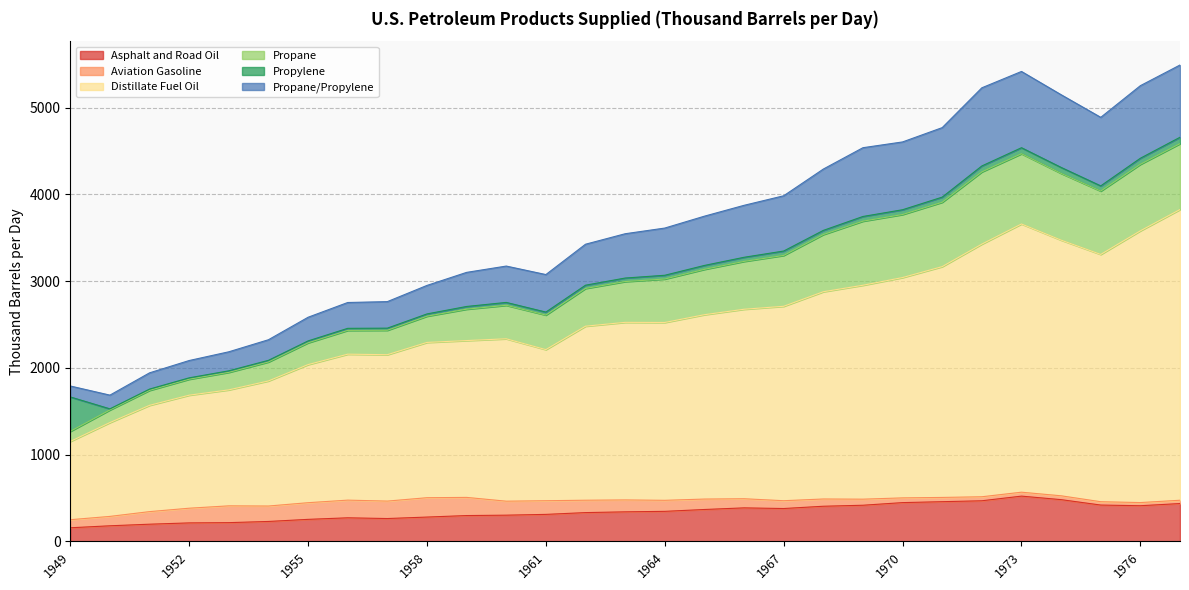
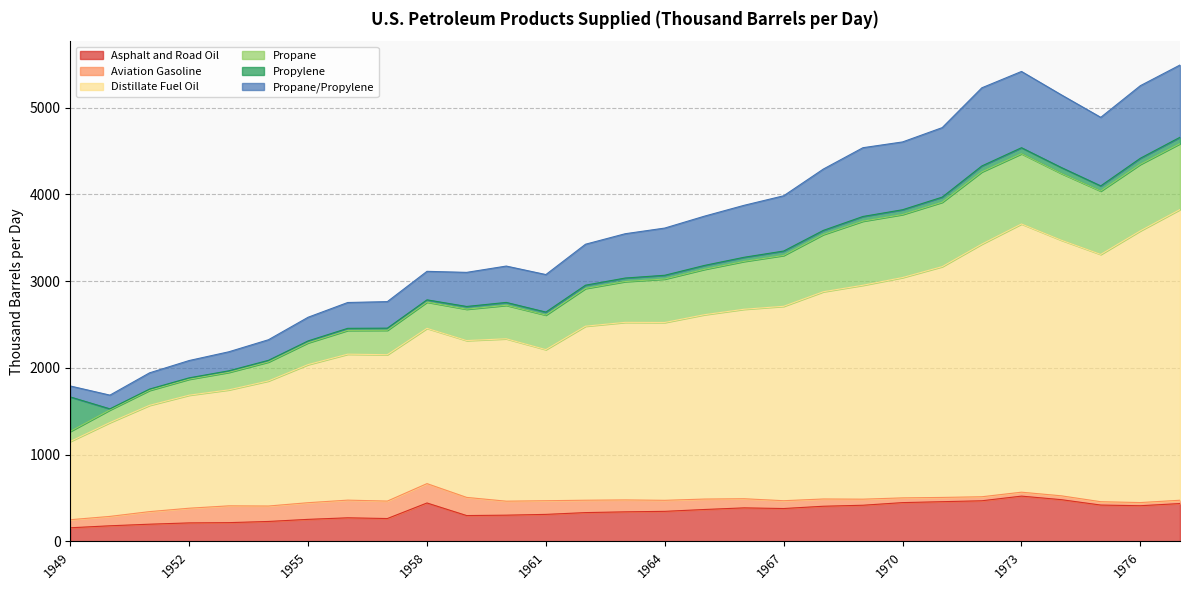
Asphalt and Road Oil, 1958: 300 -> 400
